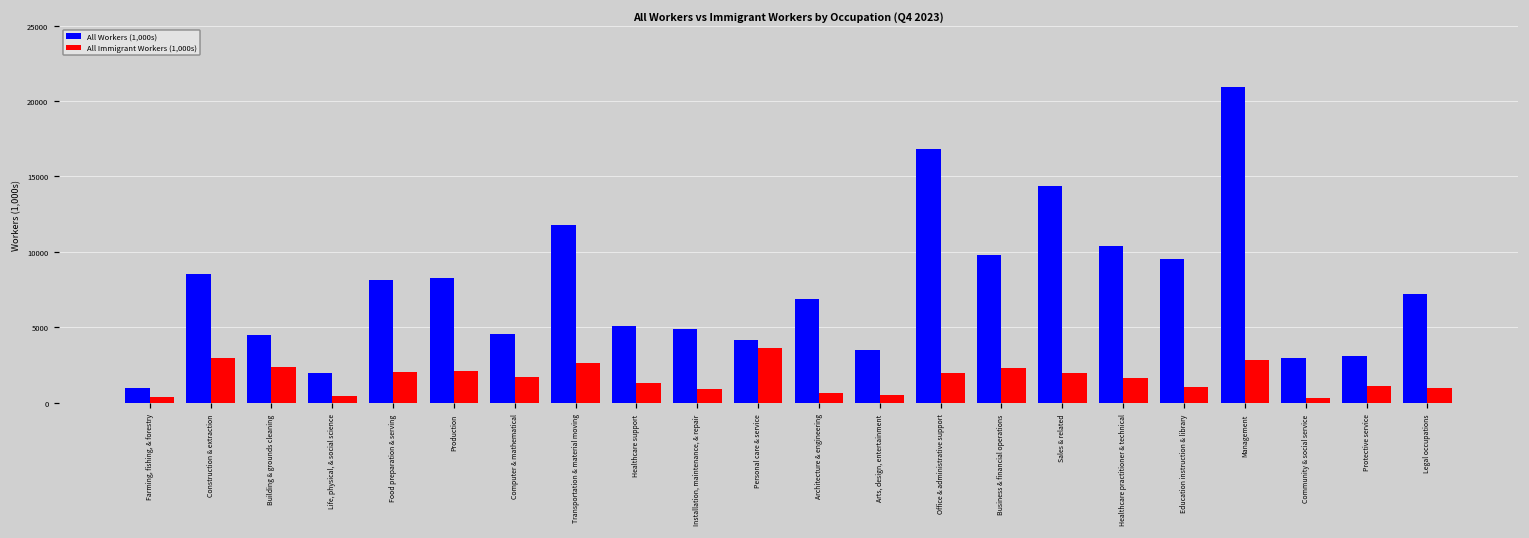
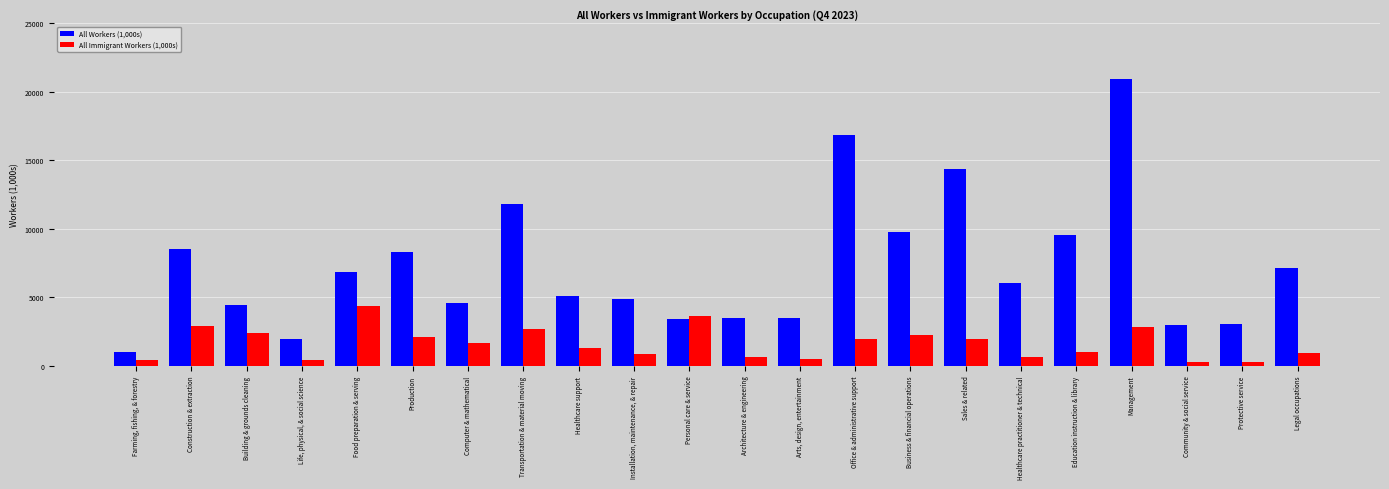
All Workers (1,000s), Food preparation & serving: 8100 -> 6800
All Immigrant Workers (1,000s), Food preparation & serving: 2000 -> 4400
All Workers (1,000s), Personal care & service: 4200 -> 3400
All Workers (1,000s), Architecture & engineering: 6900 -> 3500
All Workers (1,000s), Healthcare practitioner & technical: 10400 -> 6100
All Immigrant Workers (1,000s), Healthcare practitioner & technical: 1600 -> 700
All Immigrant Workers (1,000s), Protective service: 1100 -> 300
